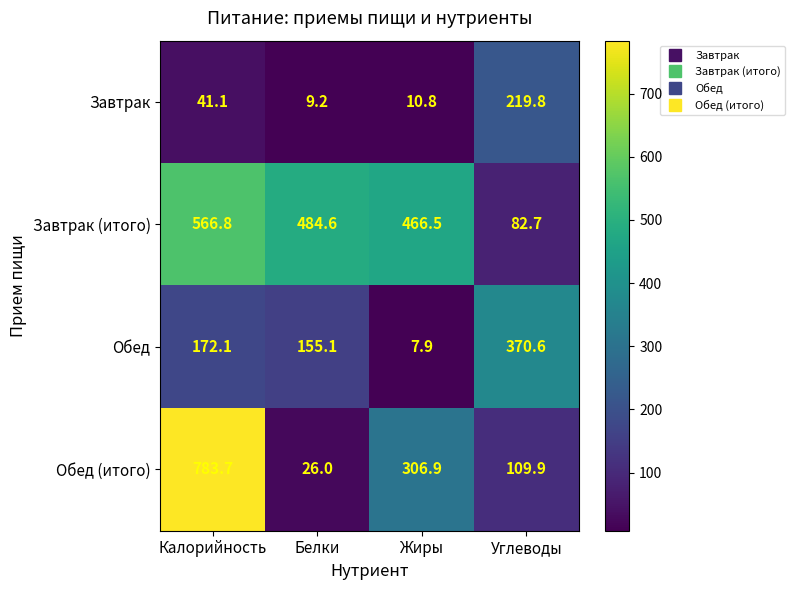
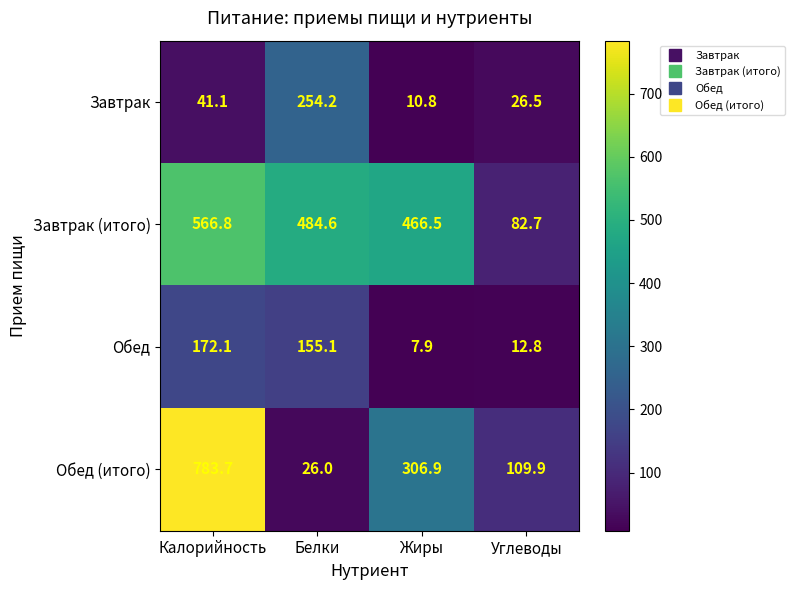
Завтрак, Белки: 9.2 -> 254.2
Завтрак, Углеводы: 219.8 -> 26.5
Обед, Углеводы: 370.6 -> 12.8
